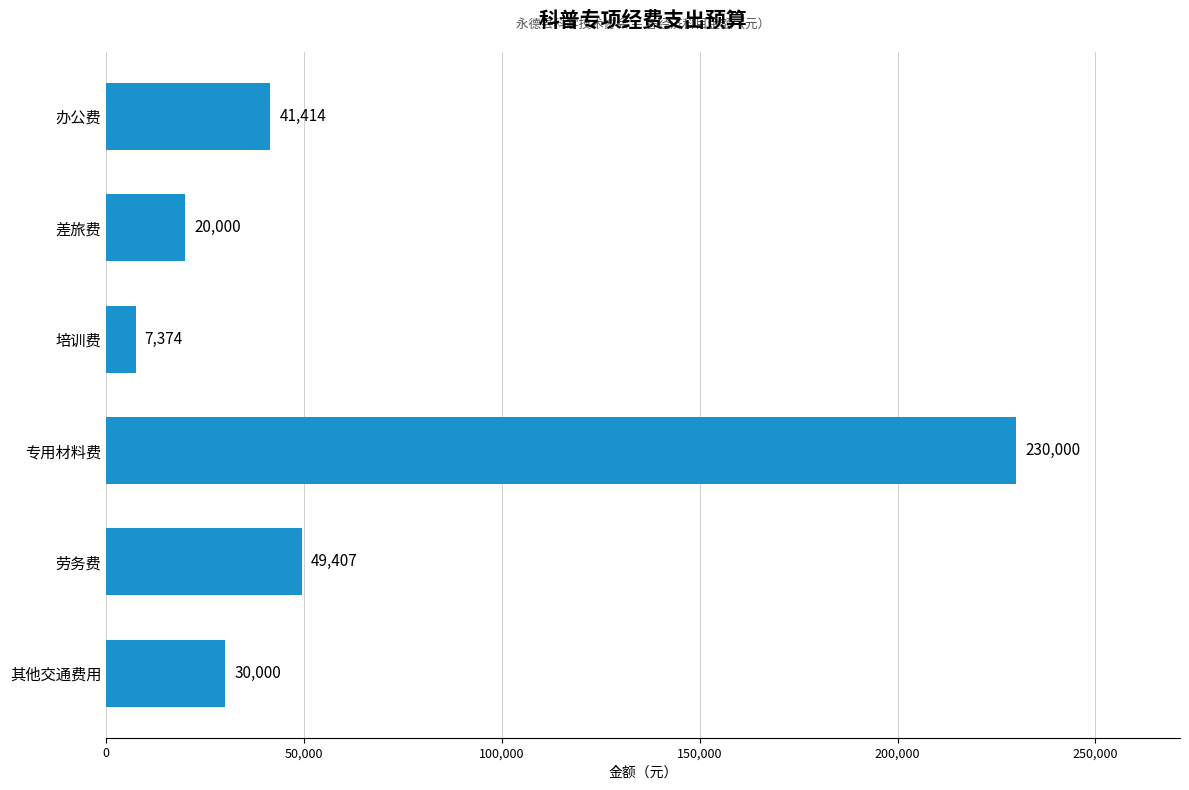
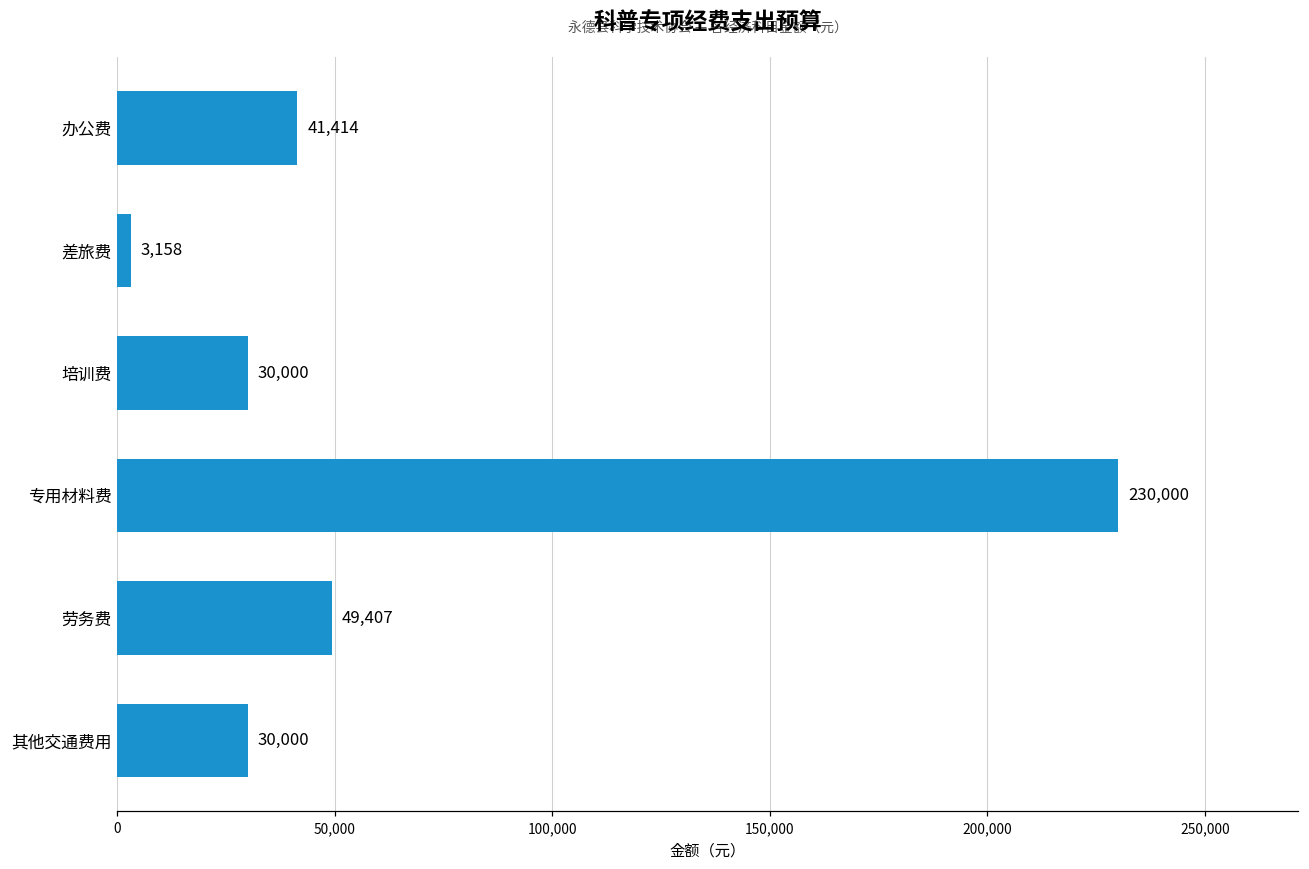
差旅费: 20,000 -> 3,158
培训费: 7,374 -> 30,000
